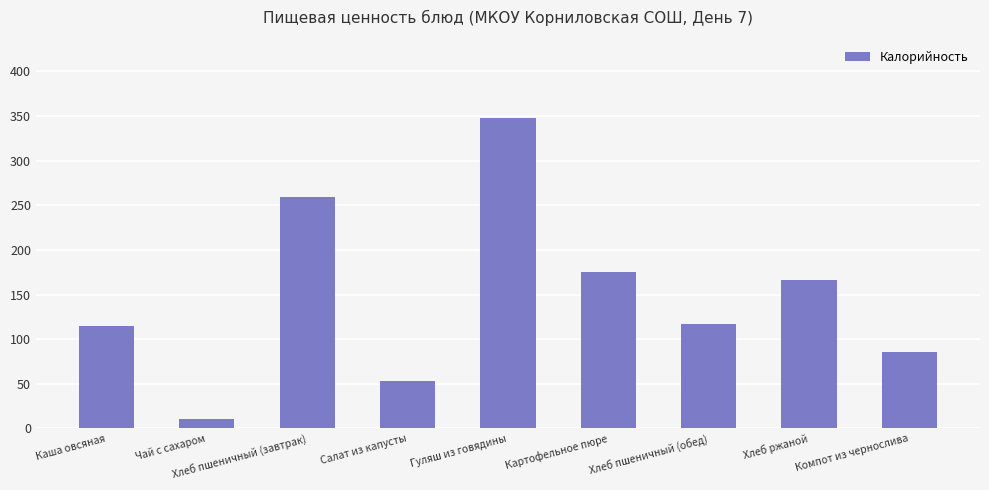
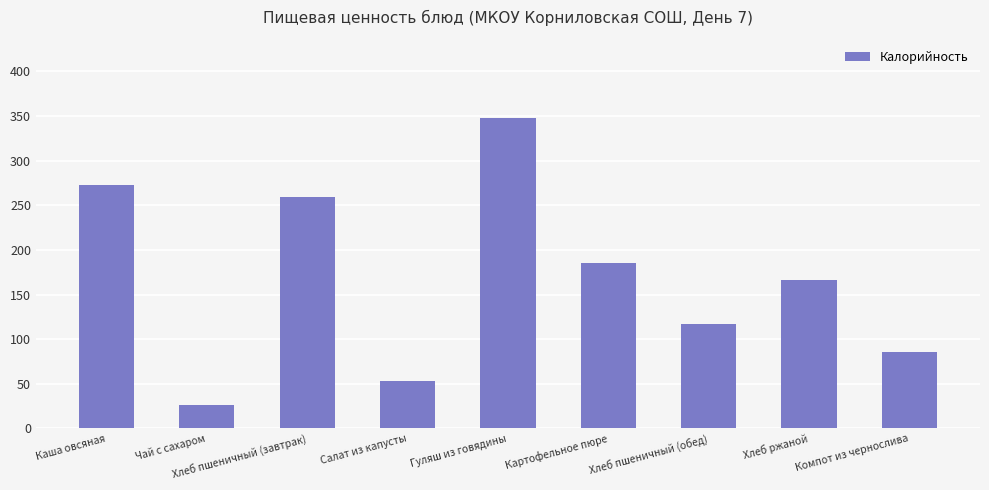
Каша овсяная: 120 -> 270
Чай с сахаром: 10 -> 30
Картофельное пюре: 180 -> 190
